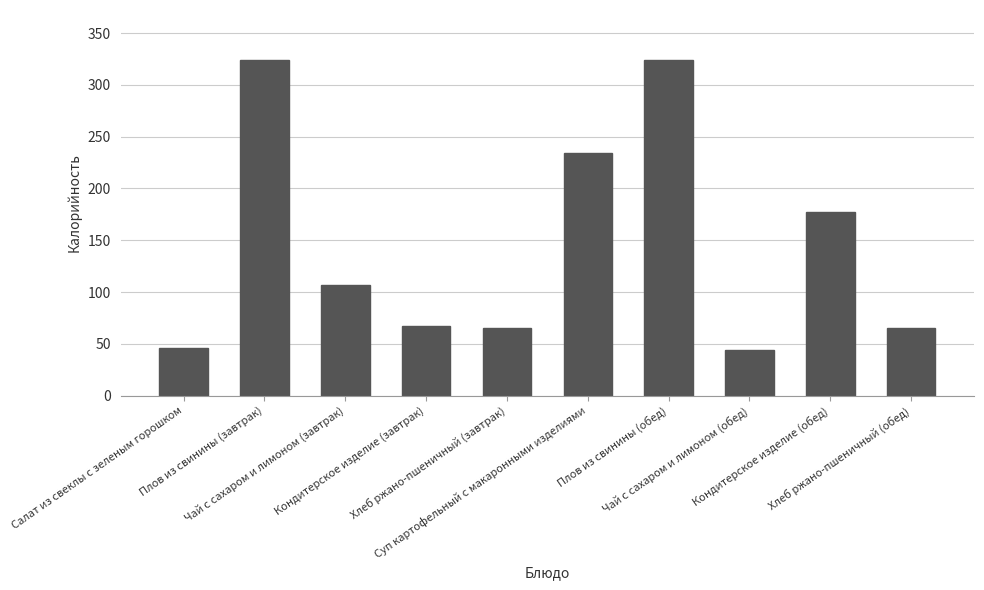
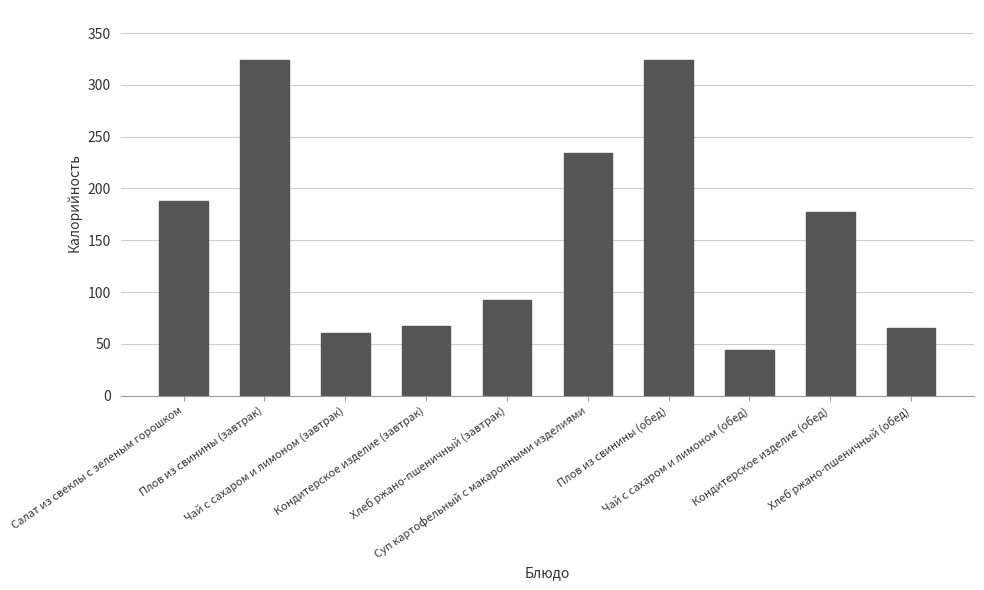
Салат из свеклы с зеленым горошком: 46 -> 188
Чай с сахаром и лимоном (завтрак): 107 -> 60
Хлеб ржано-пшеничный (завтрак): 65 -> 93
